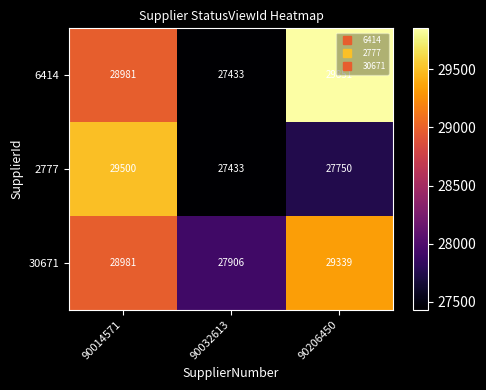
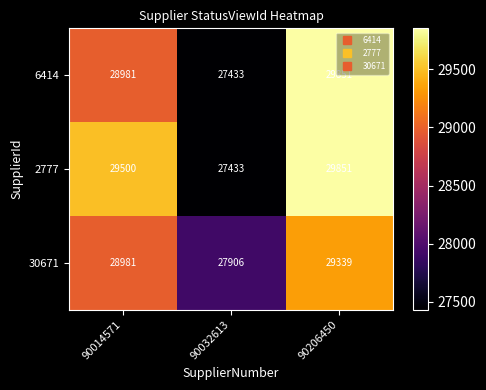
2777, 90206450: 27750 -> 29851
